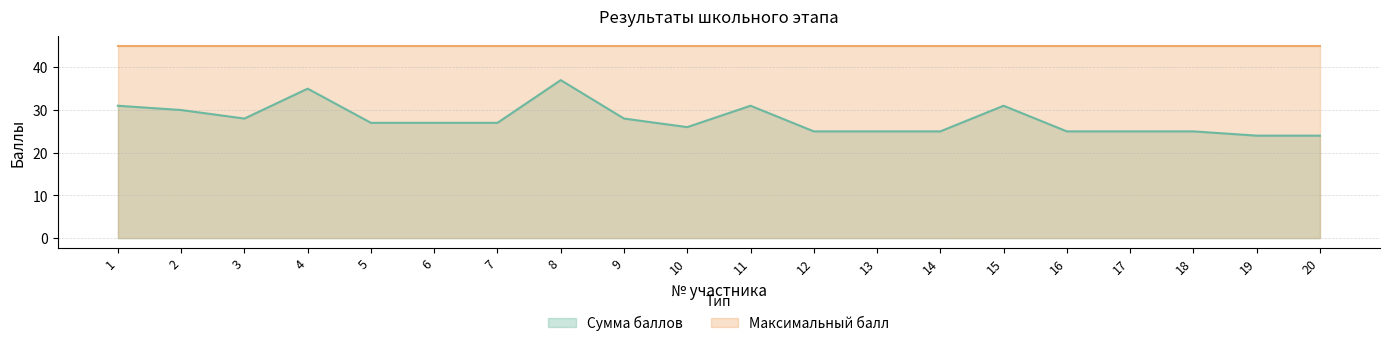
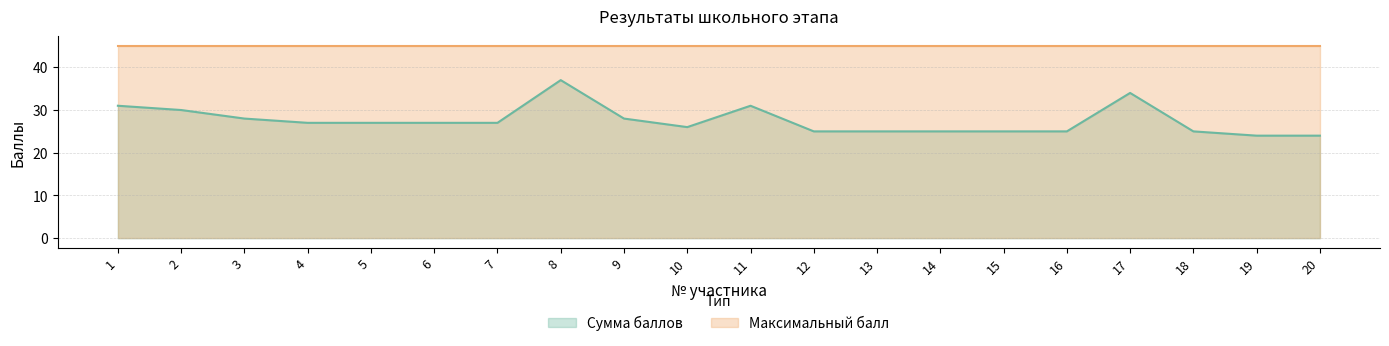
Сумма баллов, 4: 35 -> 27
Сумма баллов, 15: 31 -> 25
Сумма баллов, 17: 25 -> 34
